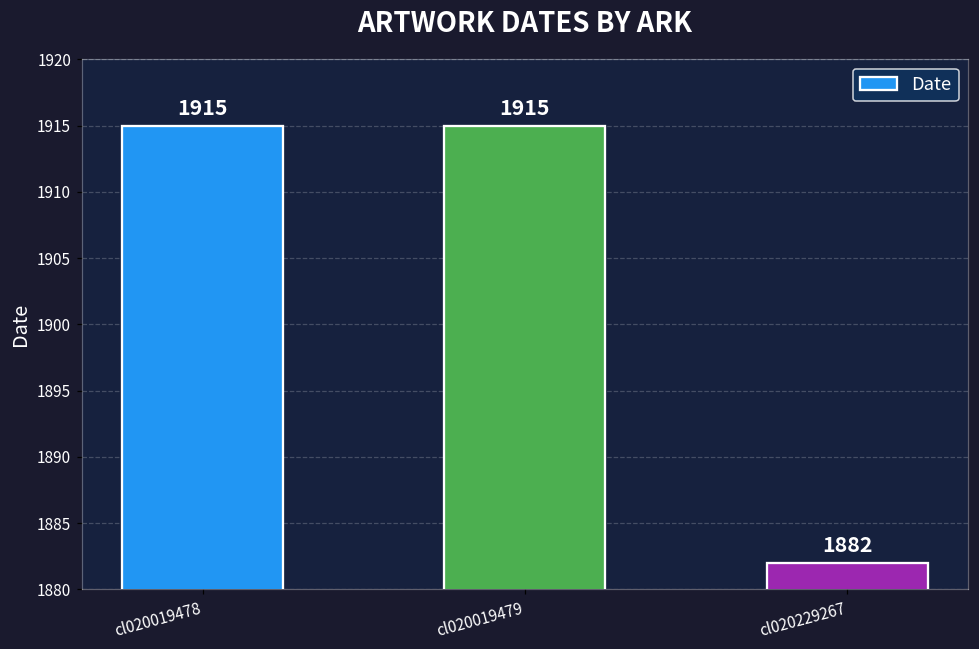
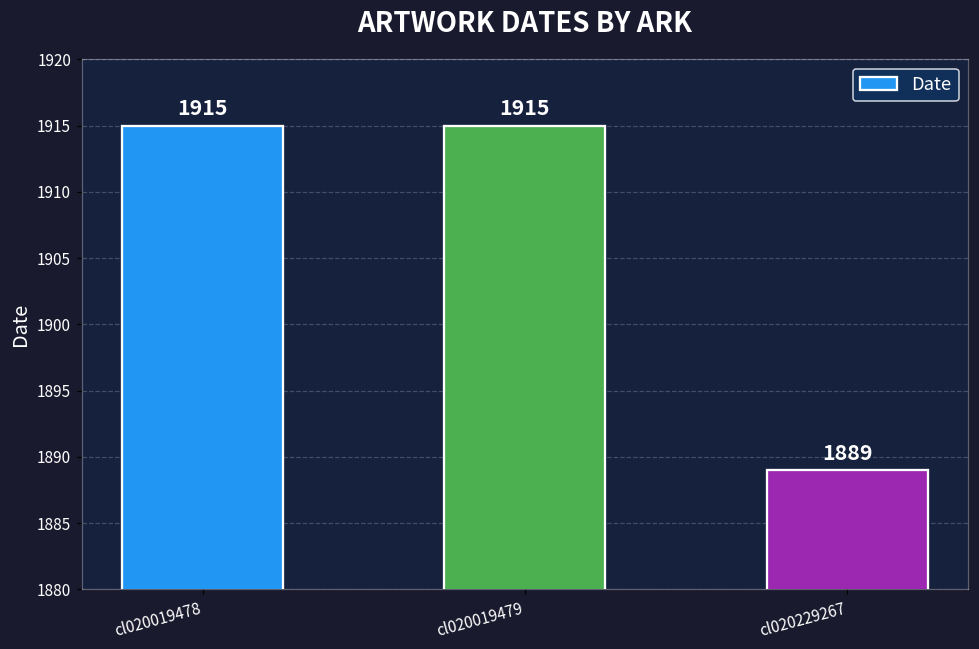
cl020229267: 1882 -> 1889
